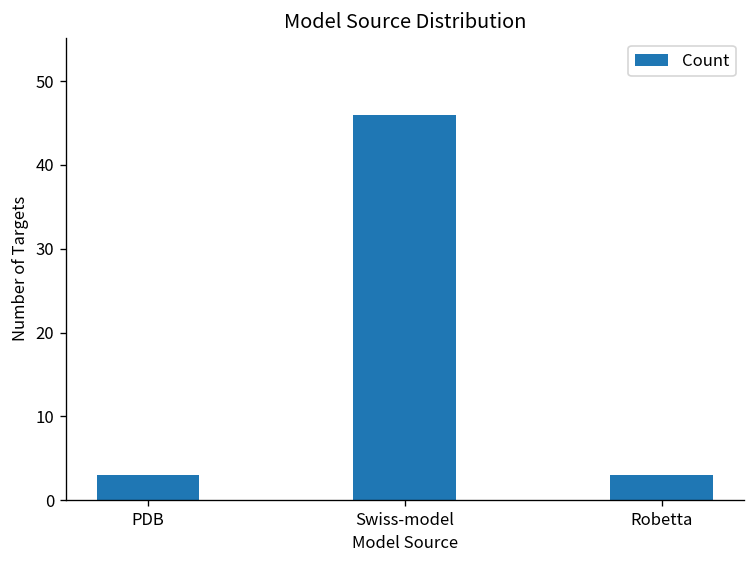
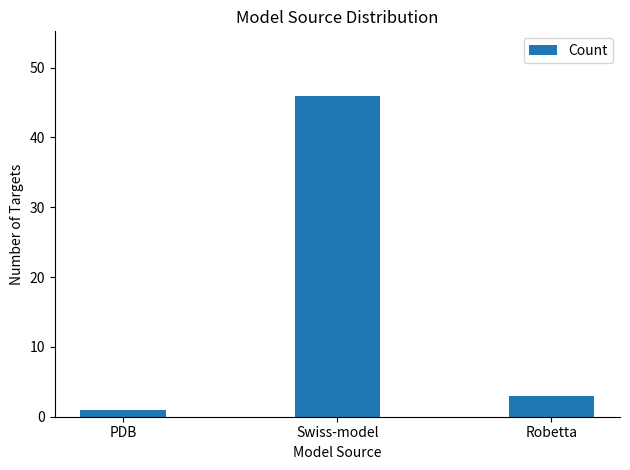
PDB: 3 -> 1
